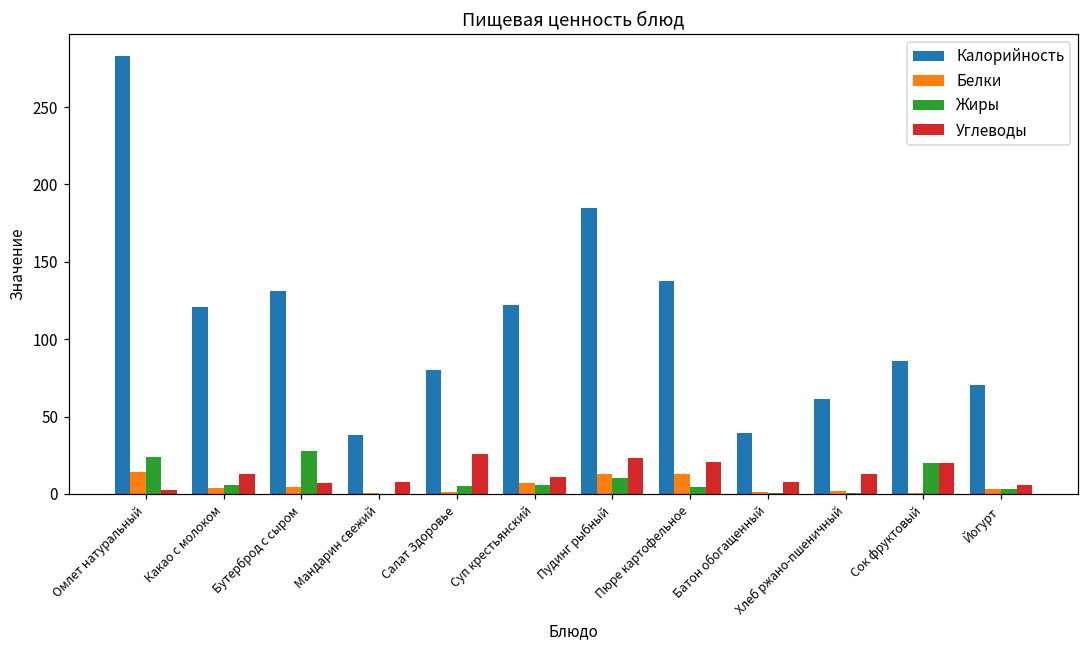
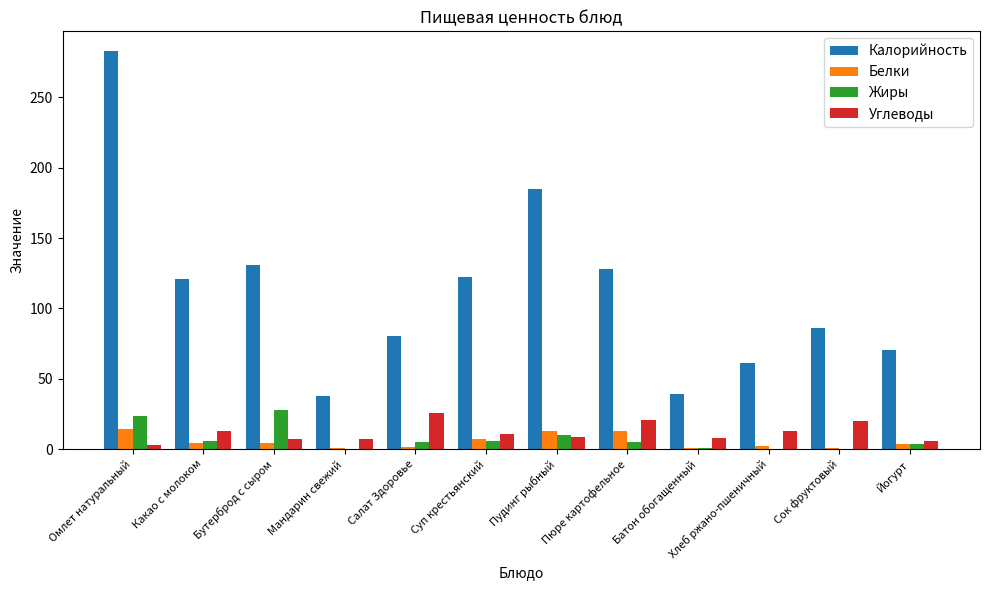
Углеводы, Пудинг рыбный: 23 -> 8
Калорийность, Пюре картофельное: 137 -> 128
Жиры, Сок фруктовый: 20 -> 0
